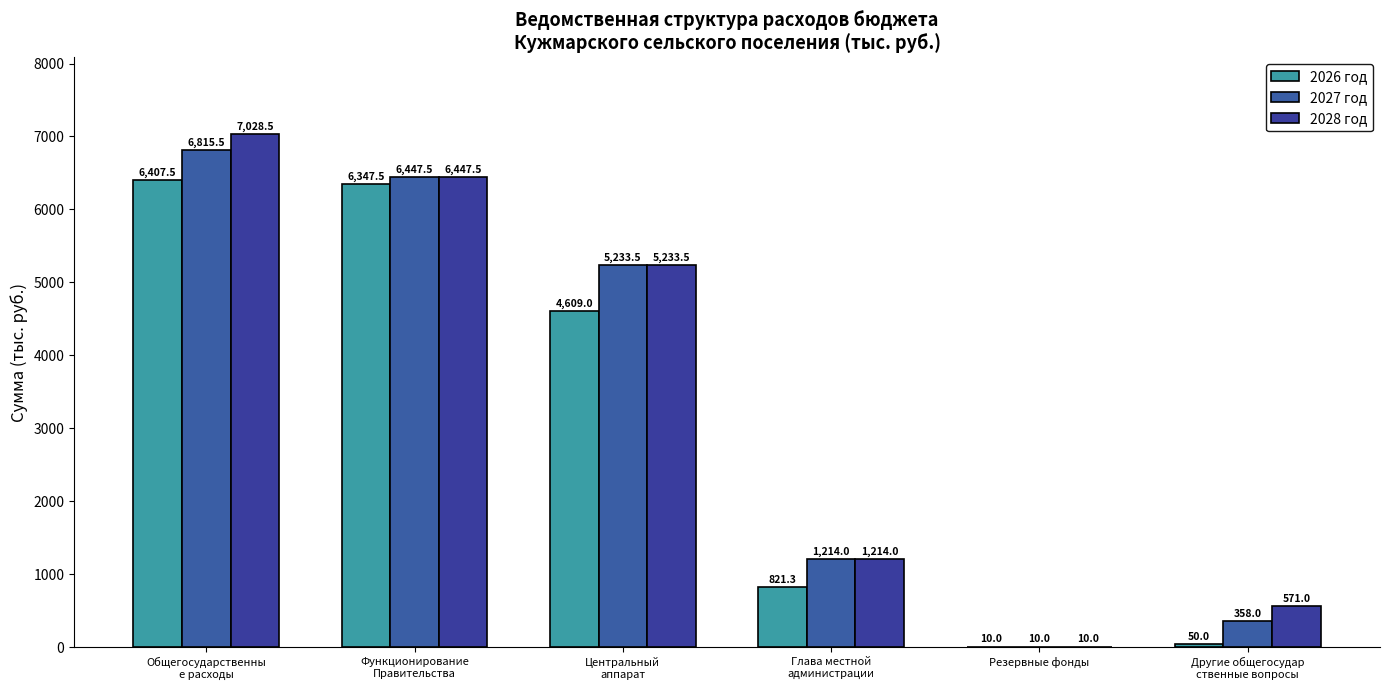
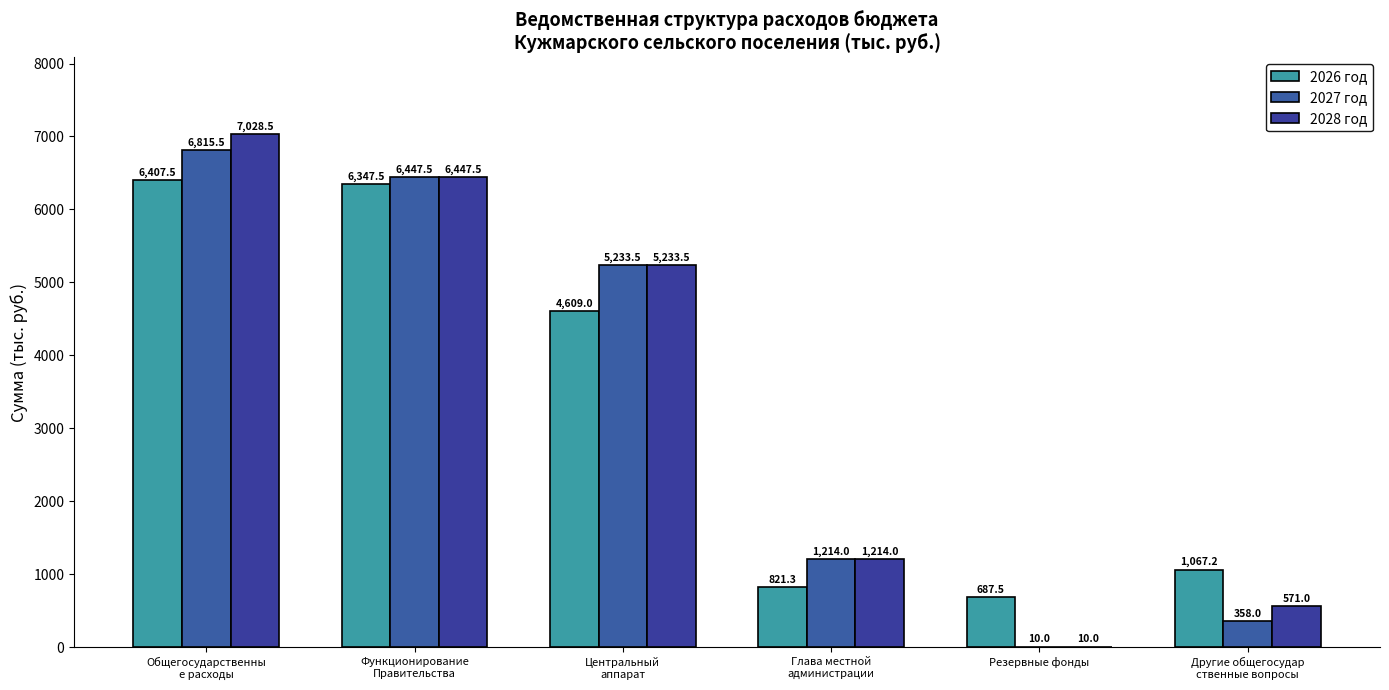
2026 год, Резервные фонды: 10.0 -> 687.5
2026 год, Другие общегосудар ственные вопросы: 50.0 -> 1,067.2
